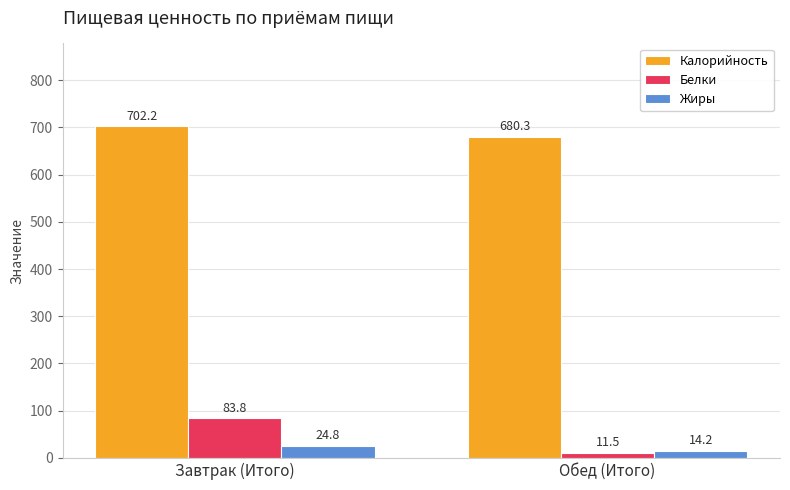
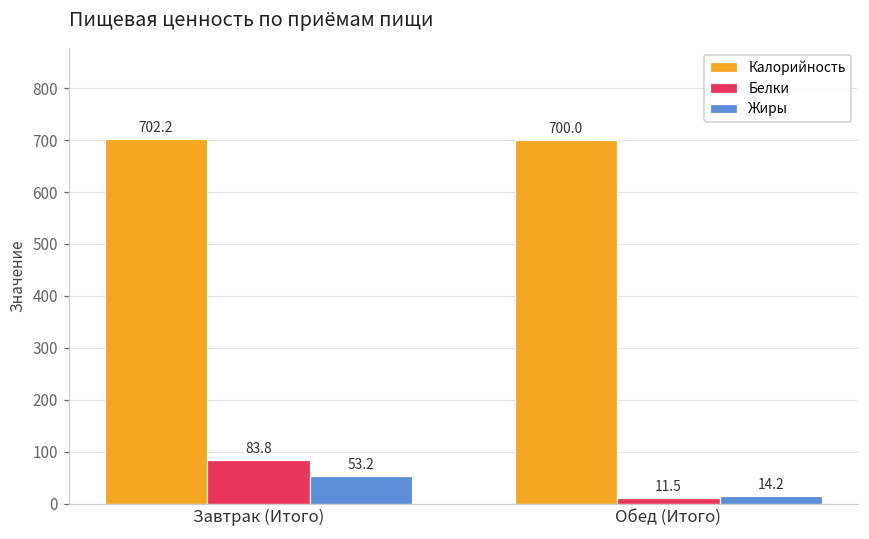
Жиры, Завтрак (Итого): 24.8 -> 53.2
Калорийность, Обед (Итого): 680.3 -> 700.0
